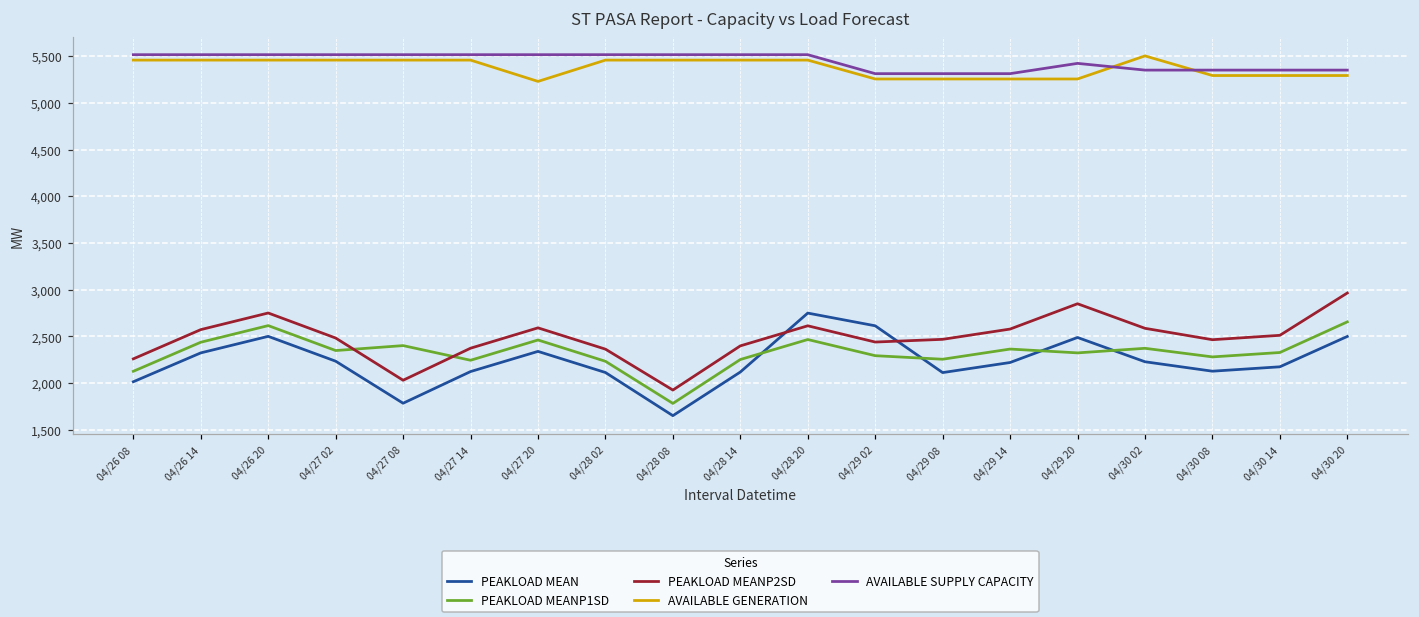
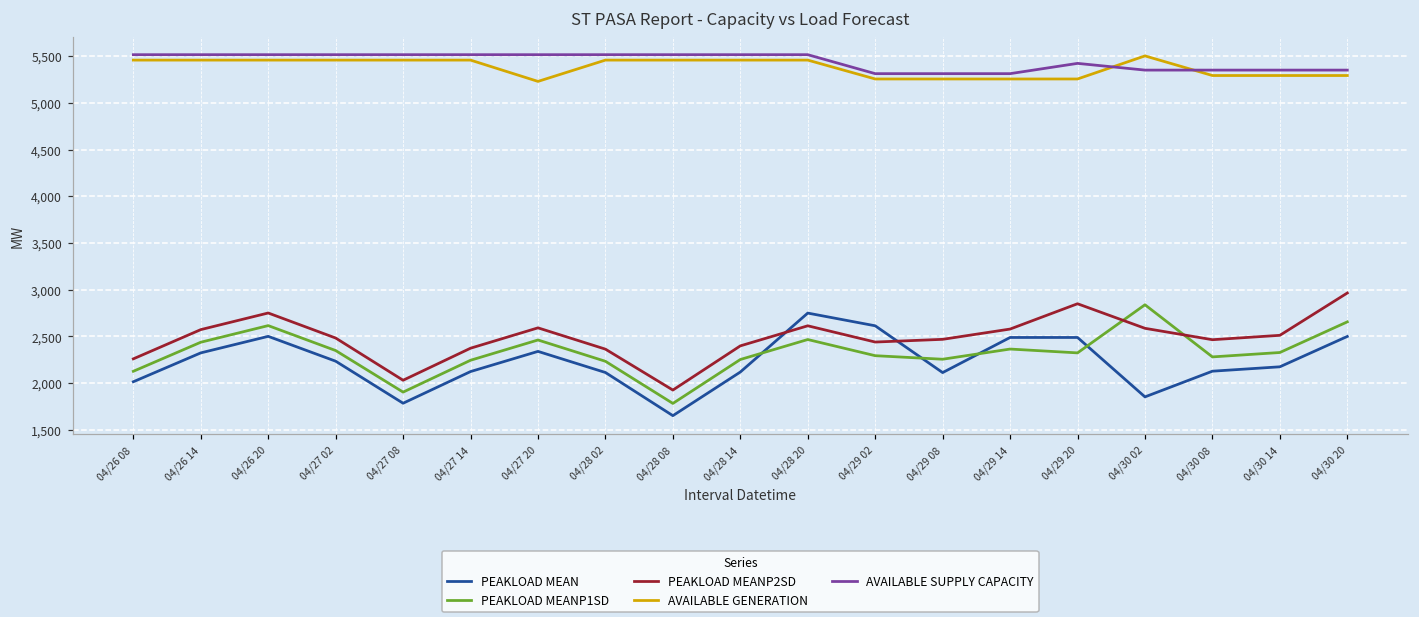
PEAKLOAD MEANP1SD, 04/27 08: 2,400 -> 1,900
PEAKLOAD MEAN, 04/29 14: 2,200 -> 2,500
PEAKLOAD MEAN, 04/30 02: 2,200 -> 1,900
PEAKLOAD MEANP1SD, 04/30 02: 2,400 -> 2,800
